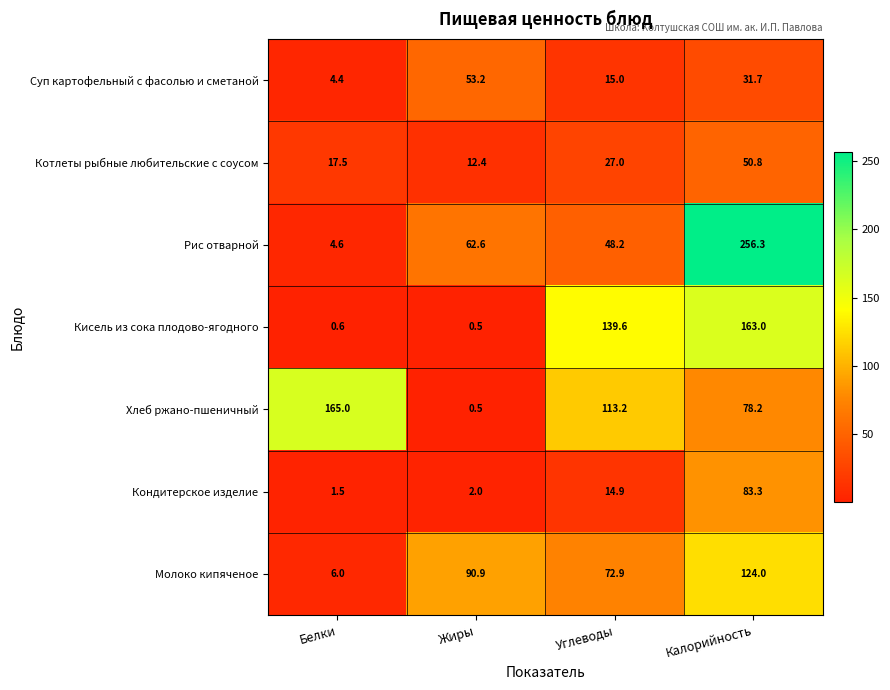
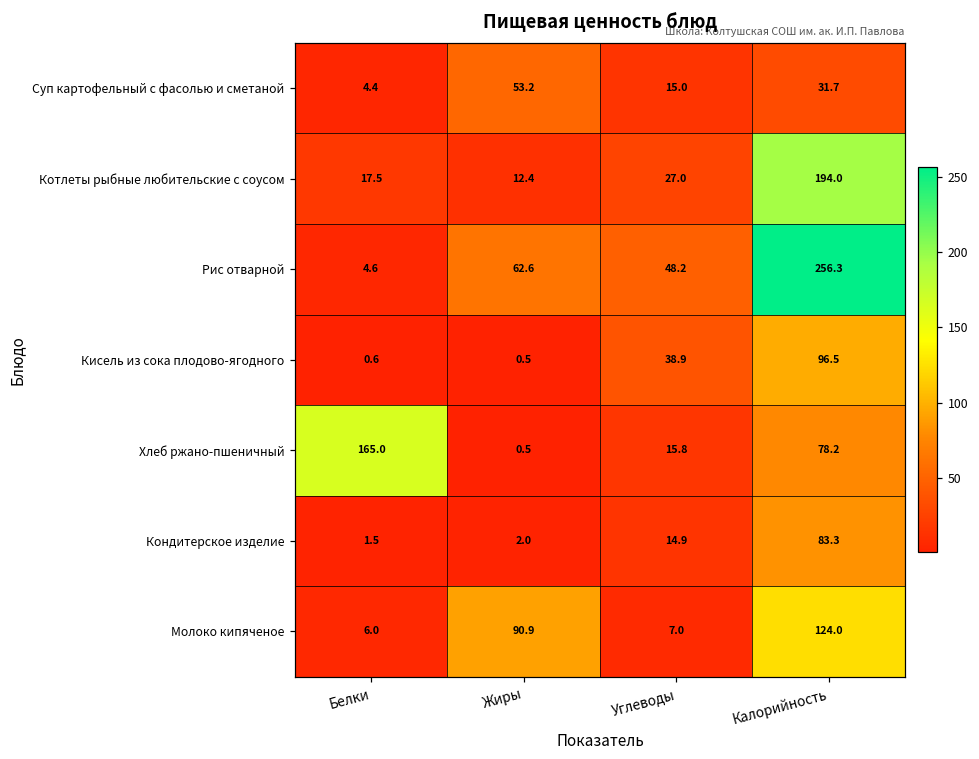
Котлеты рыбные любительские с соусом, Калорийность: 50.8 -> 194.0
Кисель из сока плодово-ягодного, Углеводы: 139.6 -> 38.9
Кисель из сока плодово-ягодного, Калорийность: 163.0 -> 96.5
Хлеб ржано-пшеничный, Углеводы: 113.2 -> 15.8
Молоко кипяченое, Углеводы: 72.9 -> 7.0
